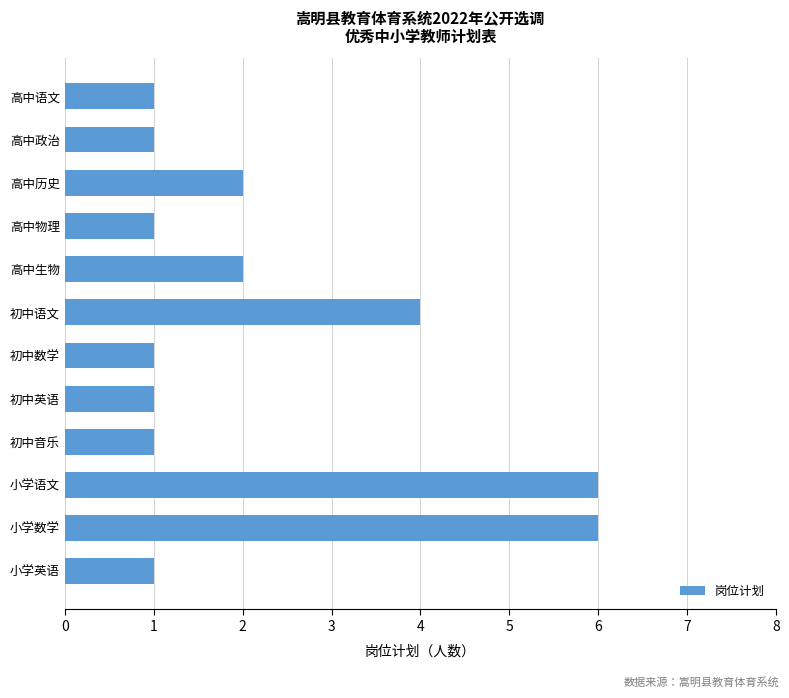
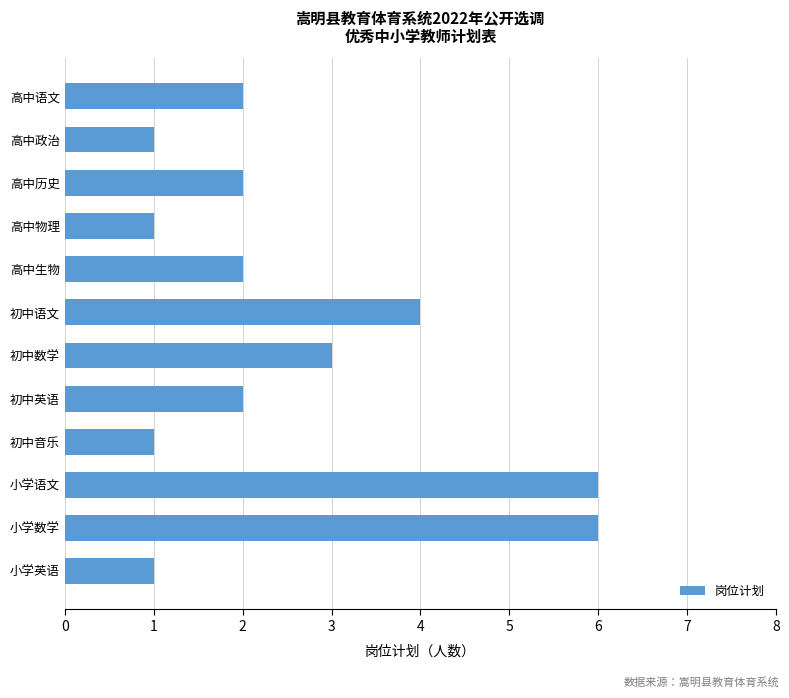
高中语文: 1 -> 2
初中数学: 1 -> 3
初中英语: 1 -> 2
